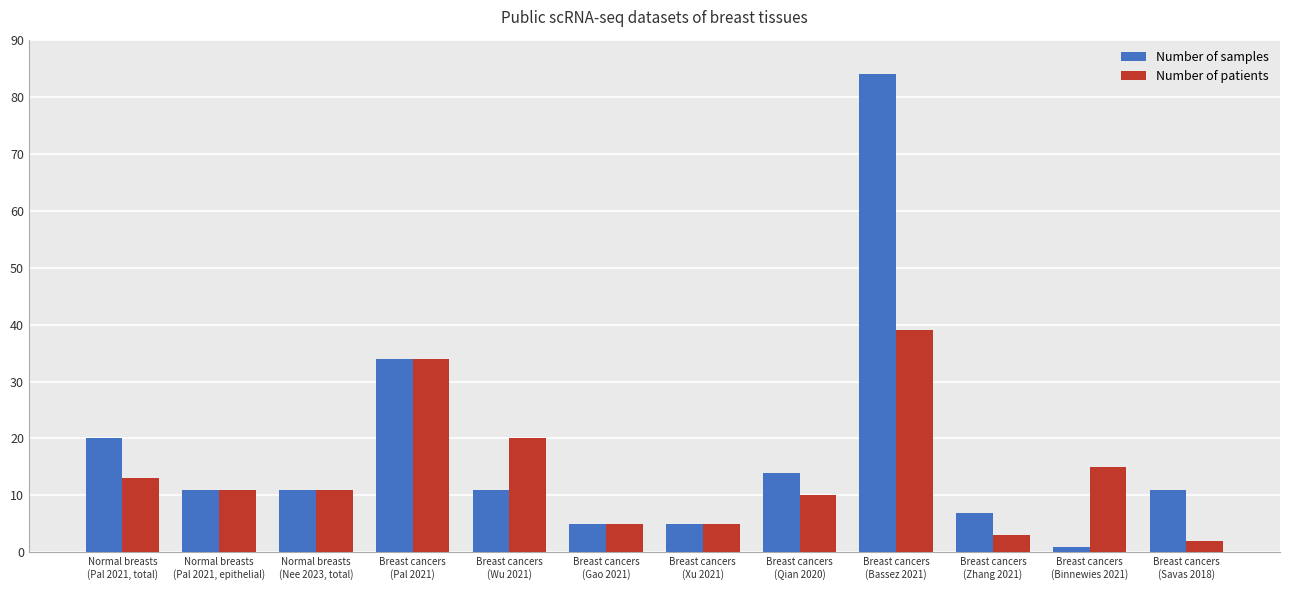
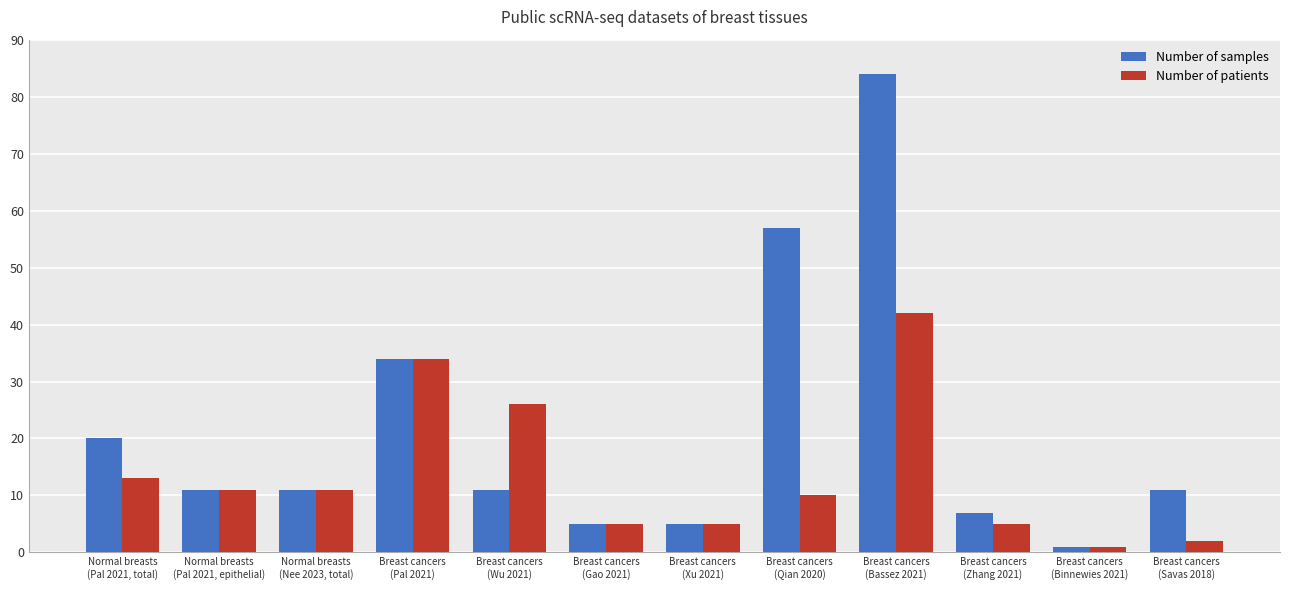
Number of patients, Breast cancers (Wu 2021): 20 -> 26
Number of samples, Breast cancers (Qian 2020): 14 -> 57
Number of patients, Breast cancers (Bassez 2021): 39 -> 42
Number of patients, Breast cancers (Zhang 2021): 3 -> 5
Number of patients, Breast cancers (Binnewies 2021): 15 -> 1
